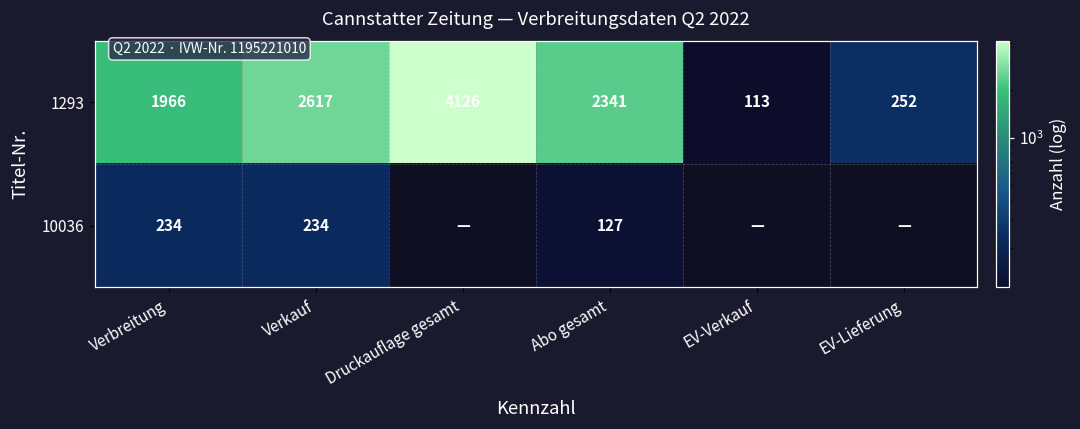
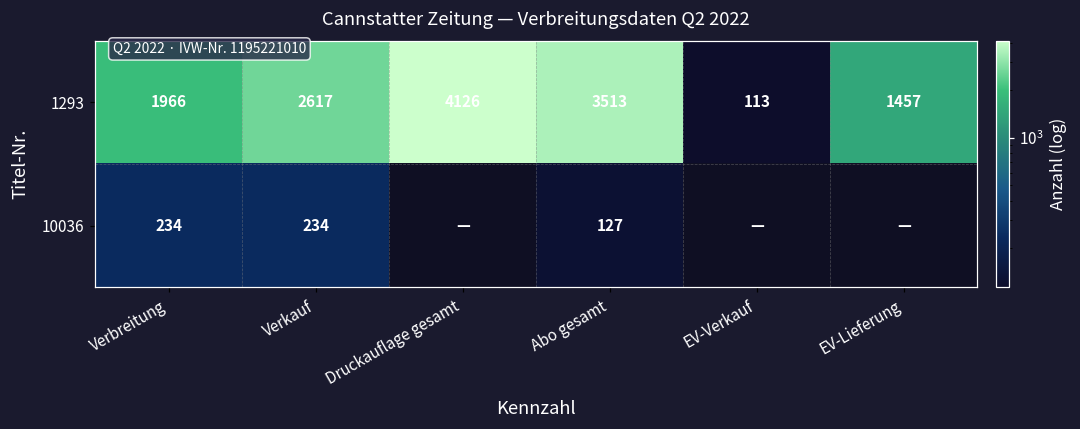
1293, Abo gesamt: 2341 -> 3513
1293, EV-Lieferung: 252 -> 1457
